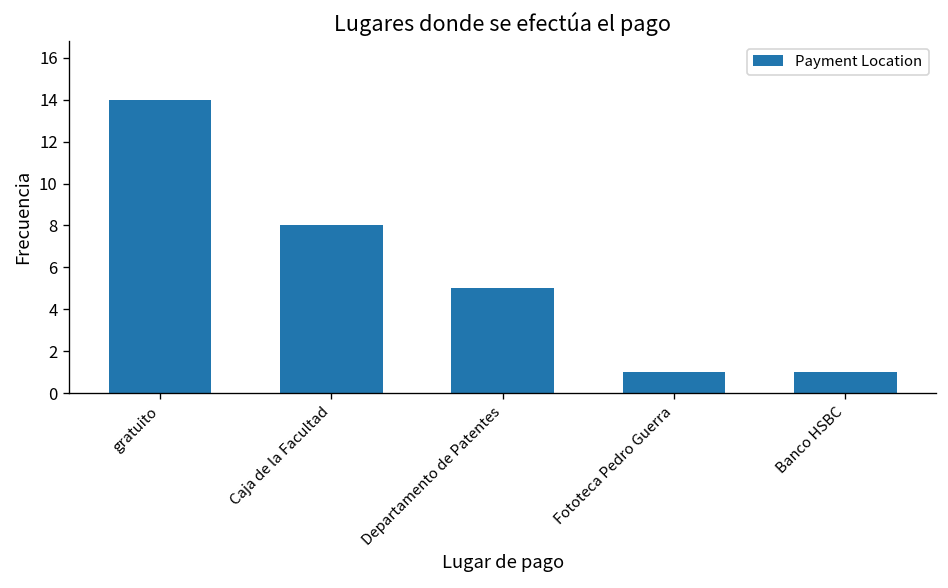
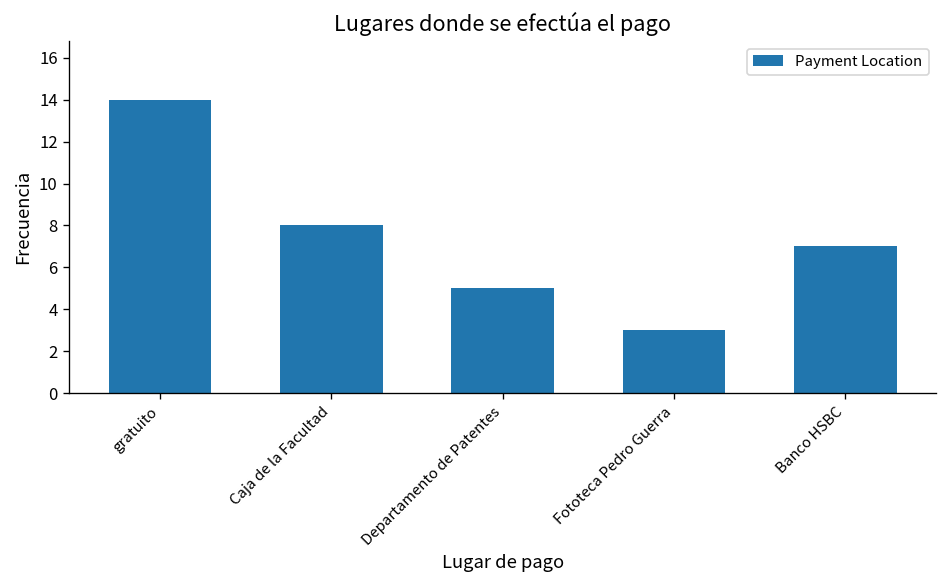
Fototeca Pedro Guerra: 1 -> 3
Banco HSBC: 1 -> 7
